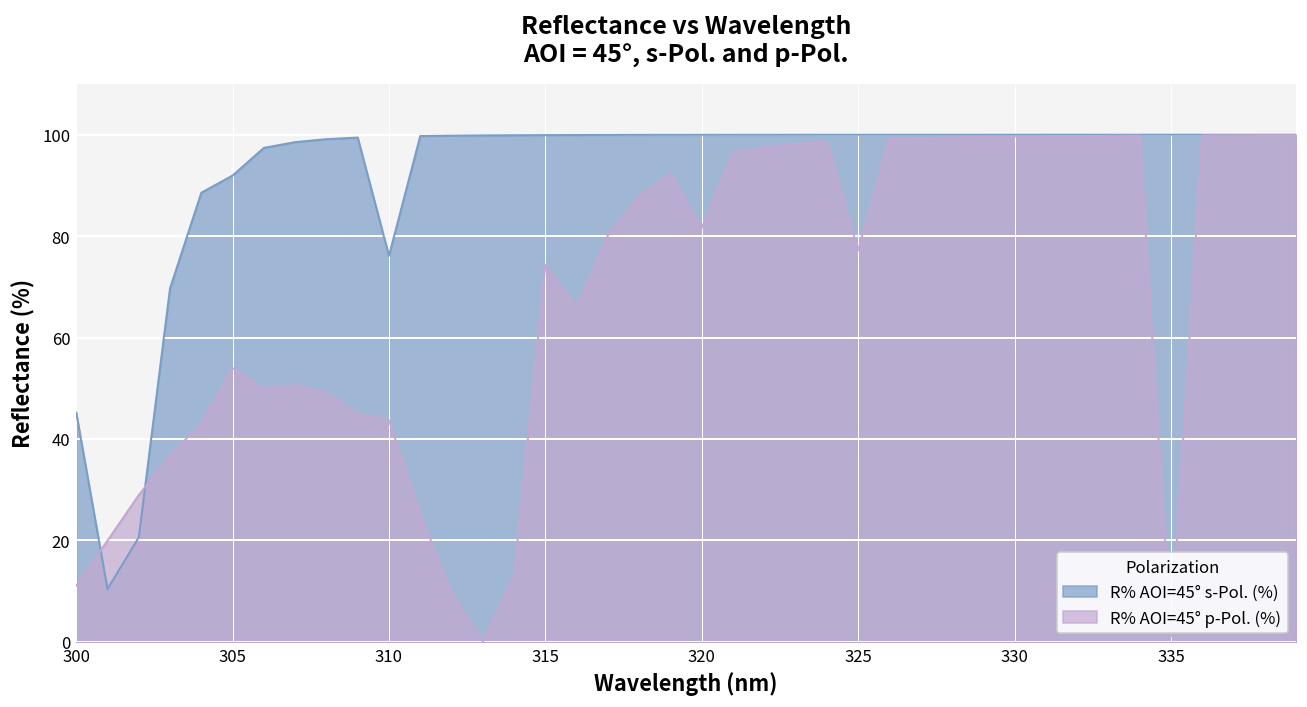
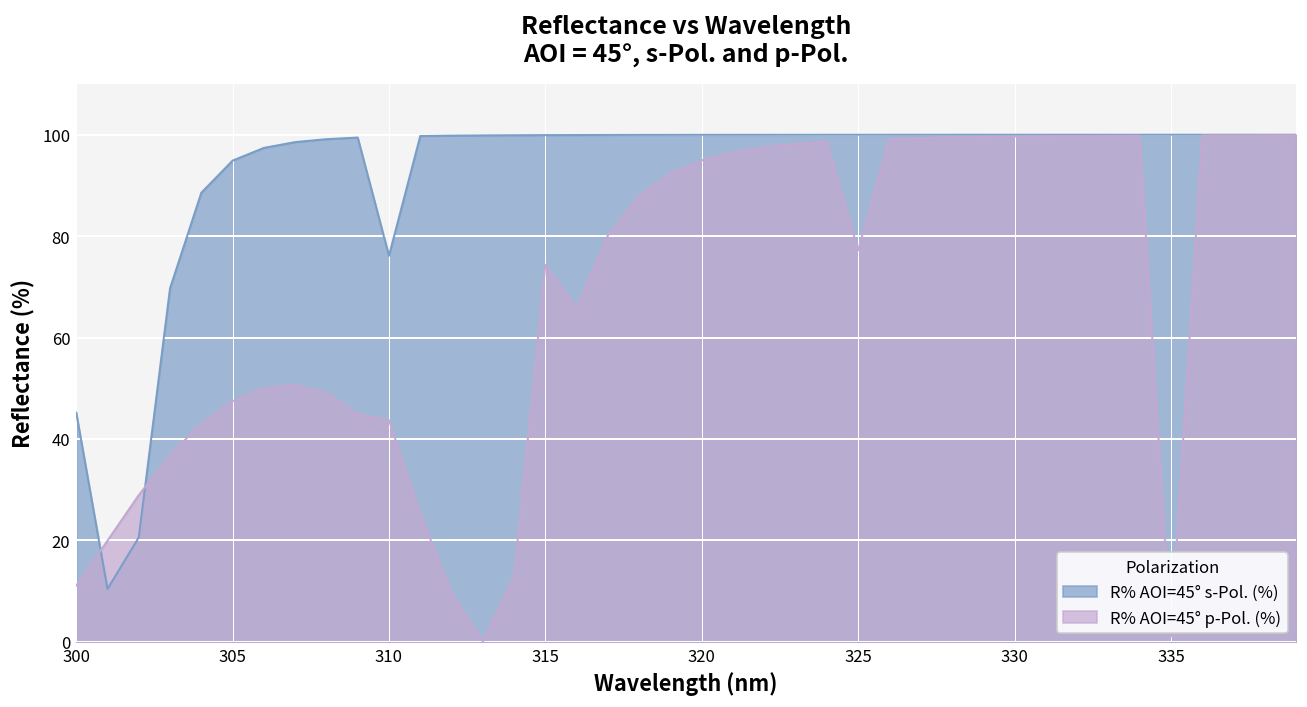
R% AOI=45° s-Pol. (%), 305: 92 -> 95
R% AOI=45° p-Pol. (%), 305: 54 -> 47
R% AOI=45° p-Pol. (%), 320: 82 -> 95
